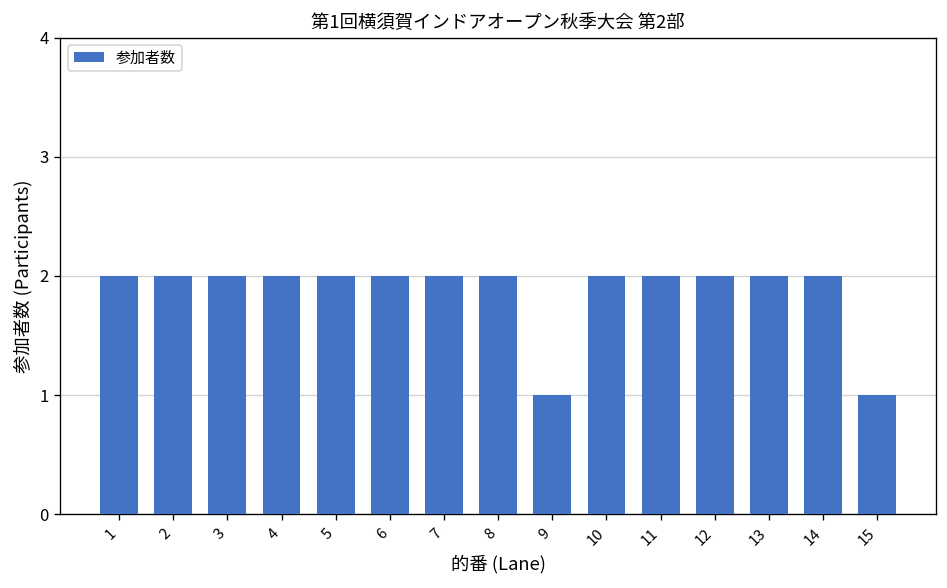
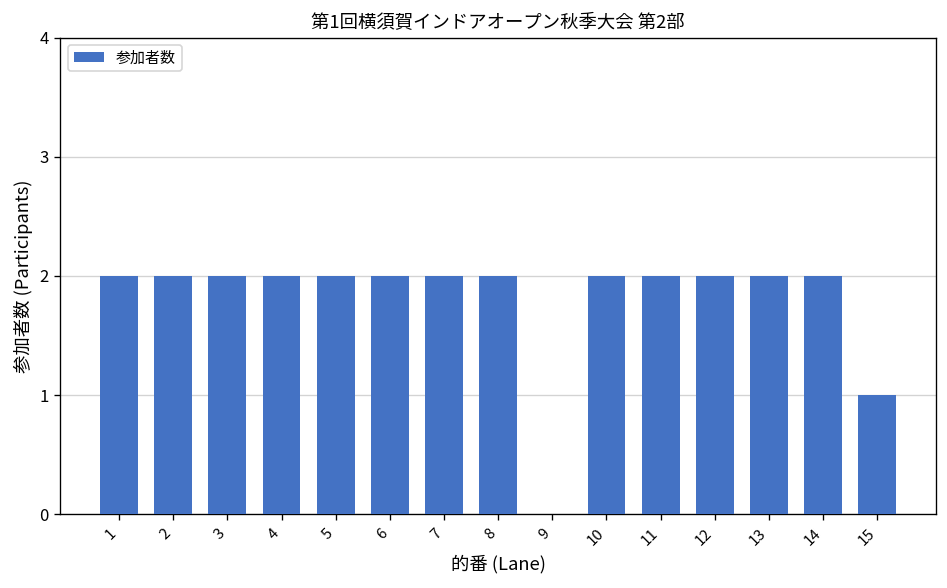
9: 1 -> 0
